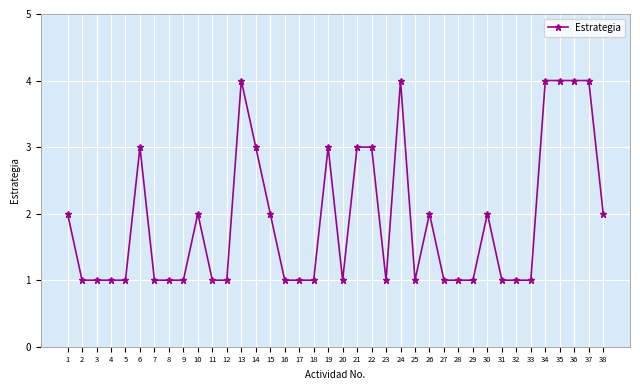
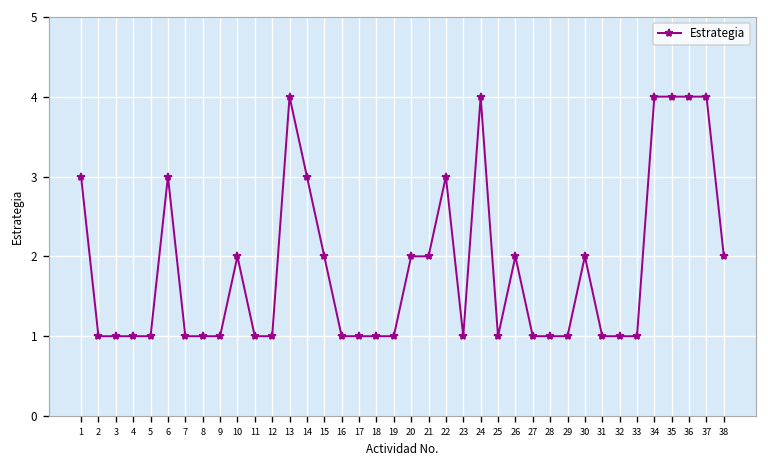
1: 2 -> 3
19: 3 -> 1
20: 1 -> 2
21: 3 -> 2
